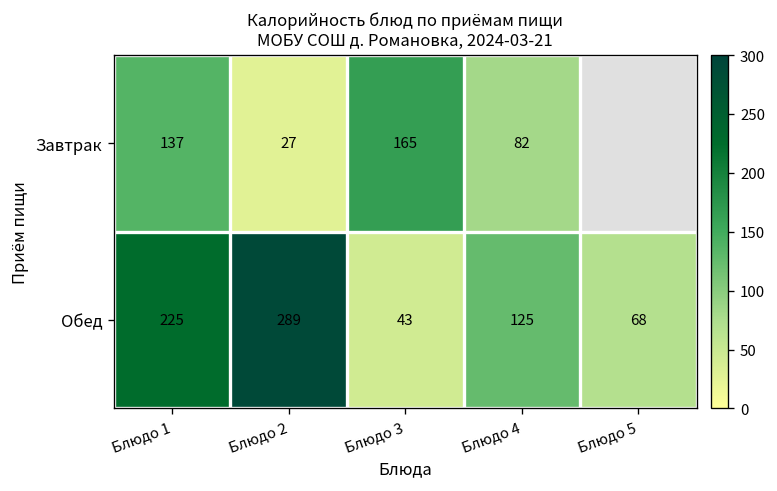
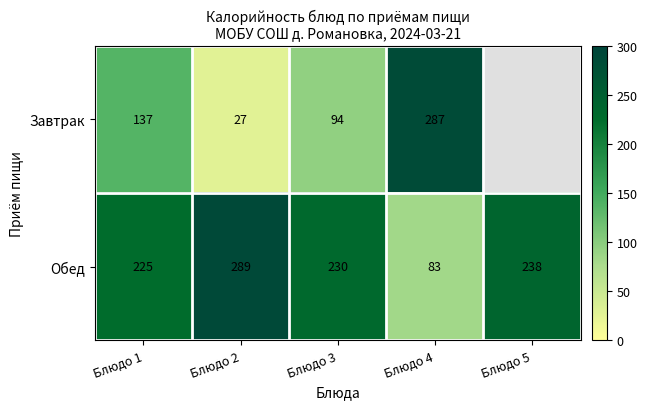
Завтрак, Блюдо 3: 165 -> 94
Завтрак, Блюдо 4: 82 -> 287
Обед, Блюдо 3: 43 -> 230
Обед, Блюдо 4: 125 -> 83
Обед, Блюдо 5: 68 -> 238
